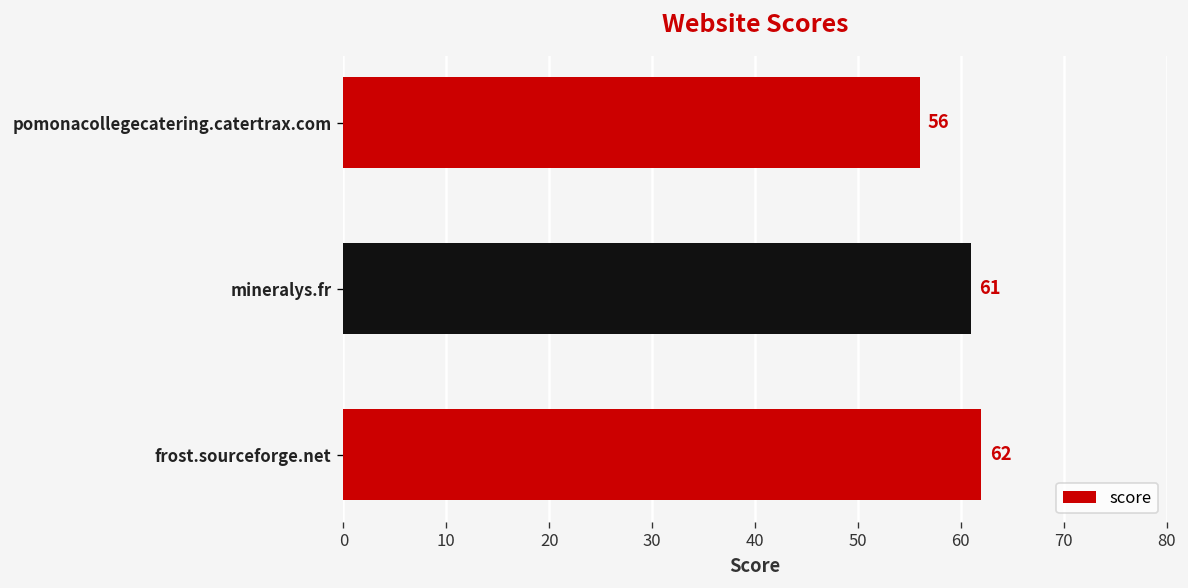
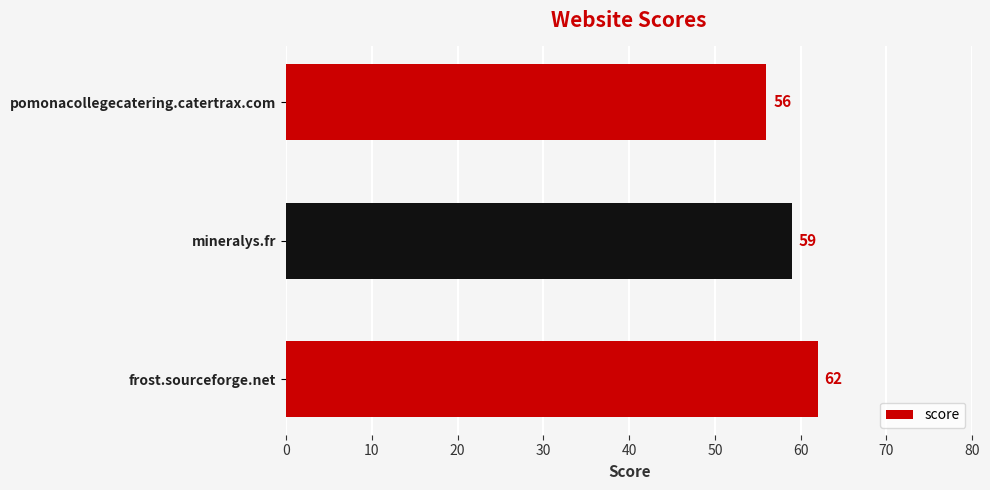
mineralys.fr: 61 -> 59
